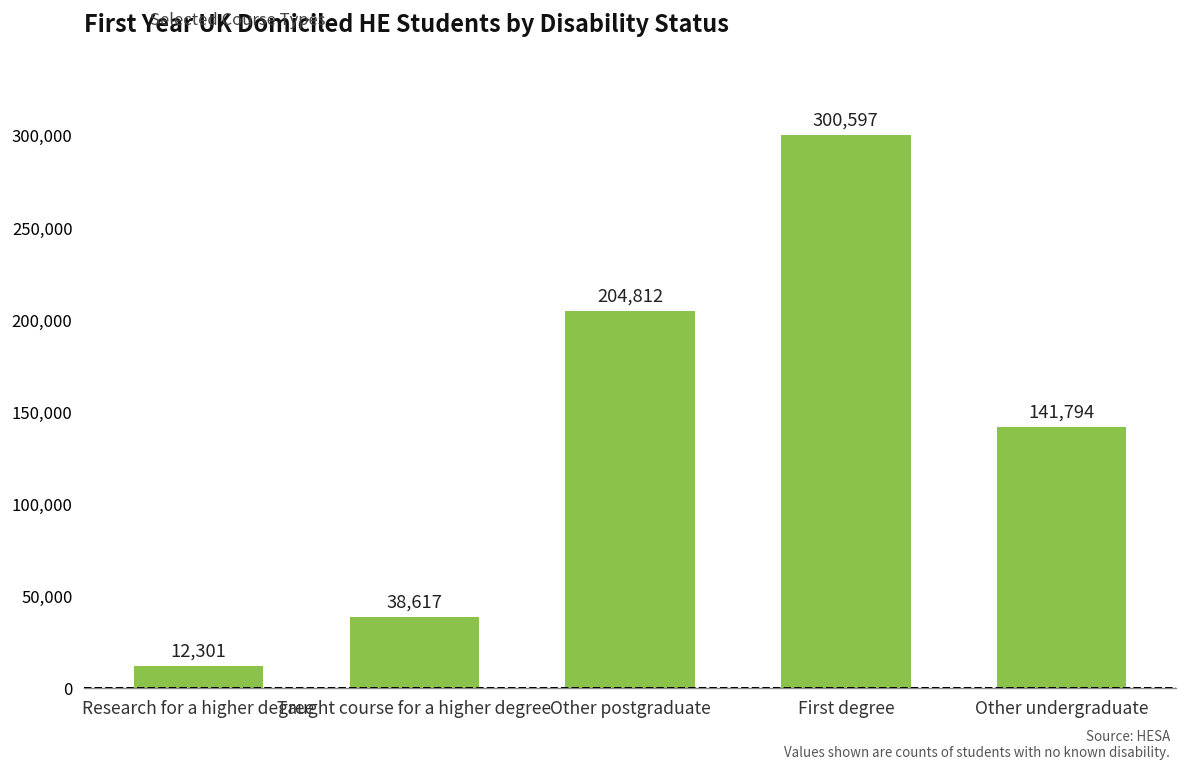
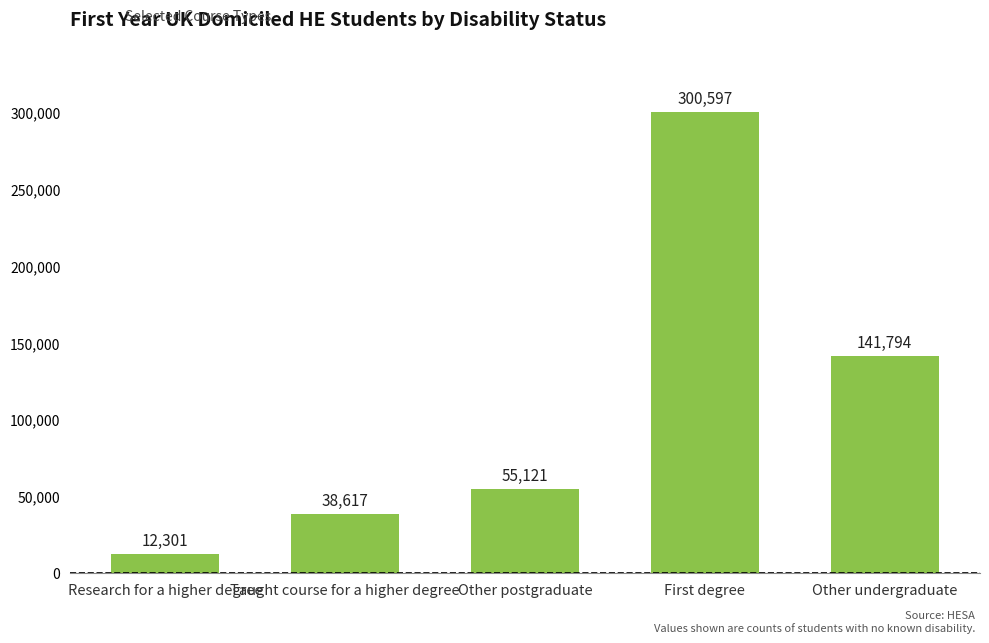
Other postgraduate: 204,812 -> 55,121
